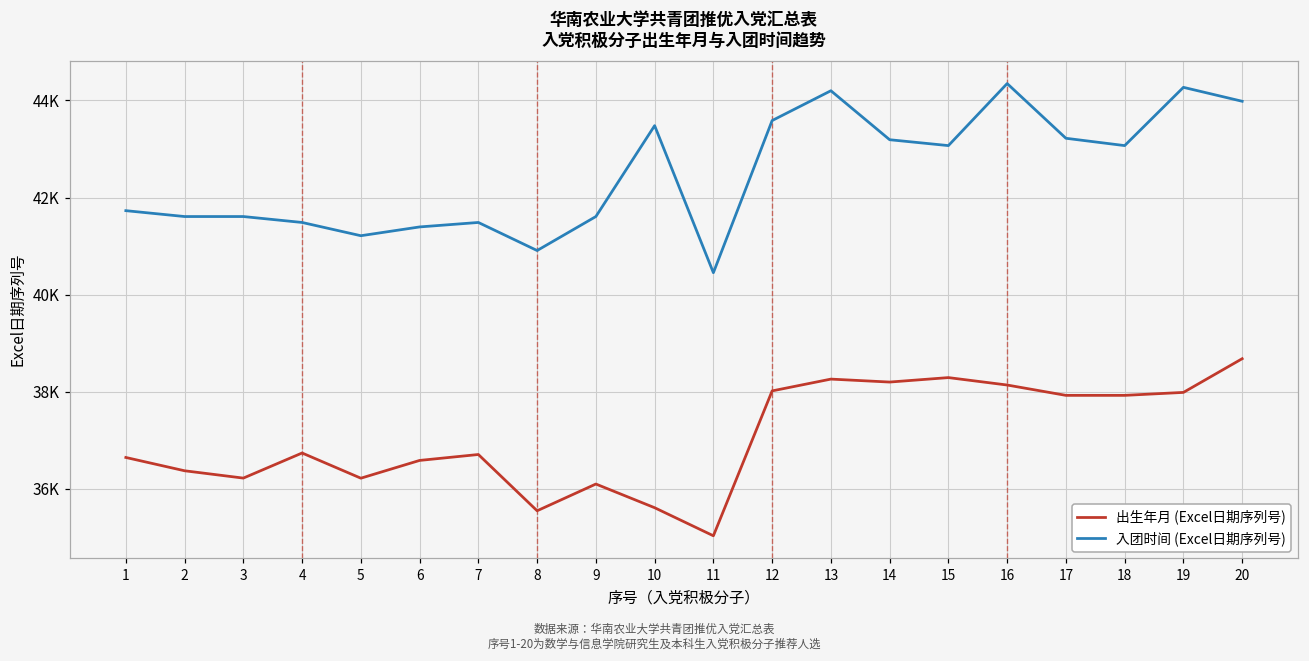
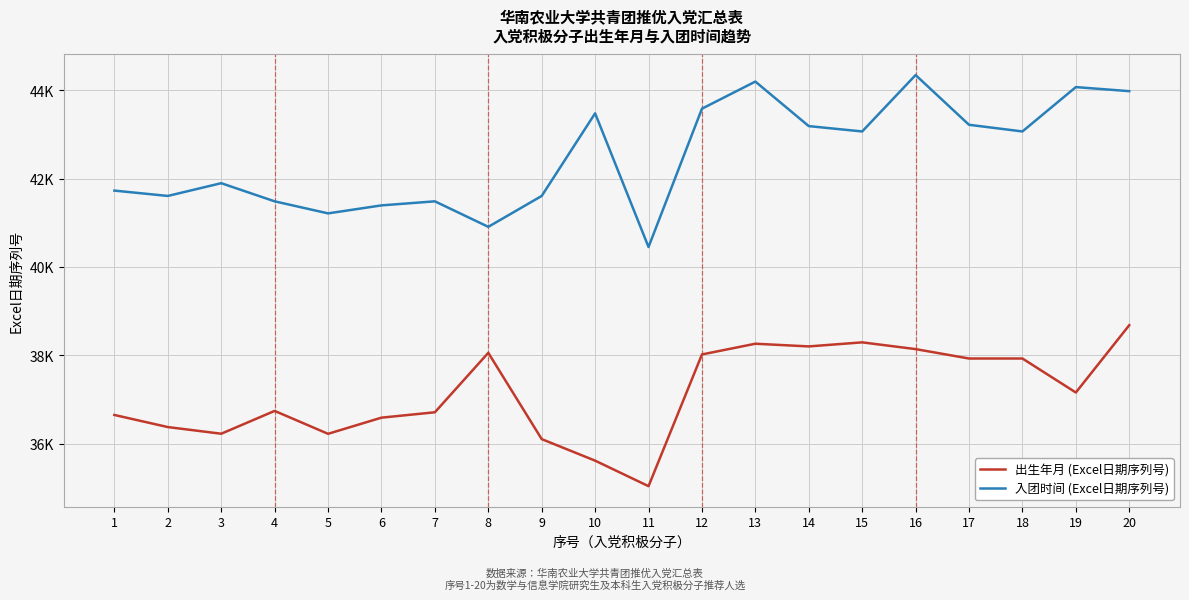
入团时间 (Excel日期序列号), 3: 41600 -> 41900
出生年月 (Excel日期序列号), 8: 35500 -> 38100
出生年月 (Excel日期序列号), 19: 38000 -> 37200
入团时间 (Excel日期序列号), 19: 44300 -> 44100
